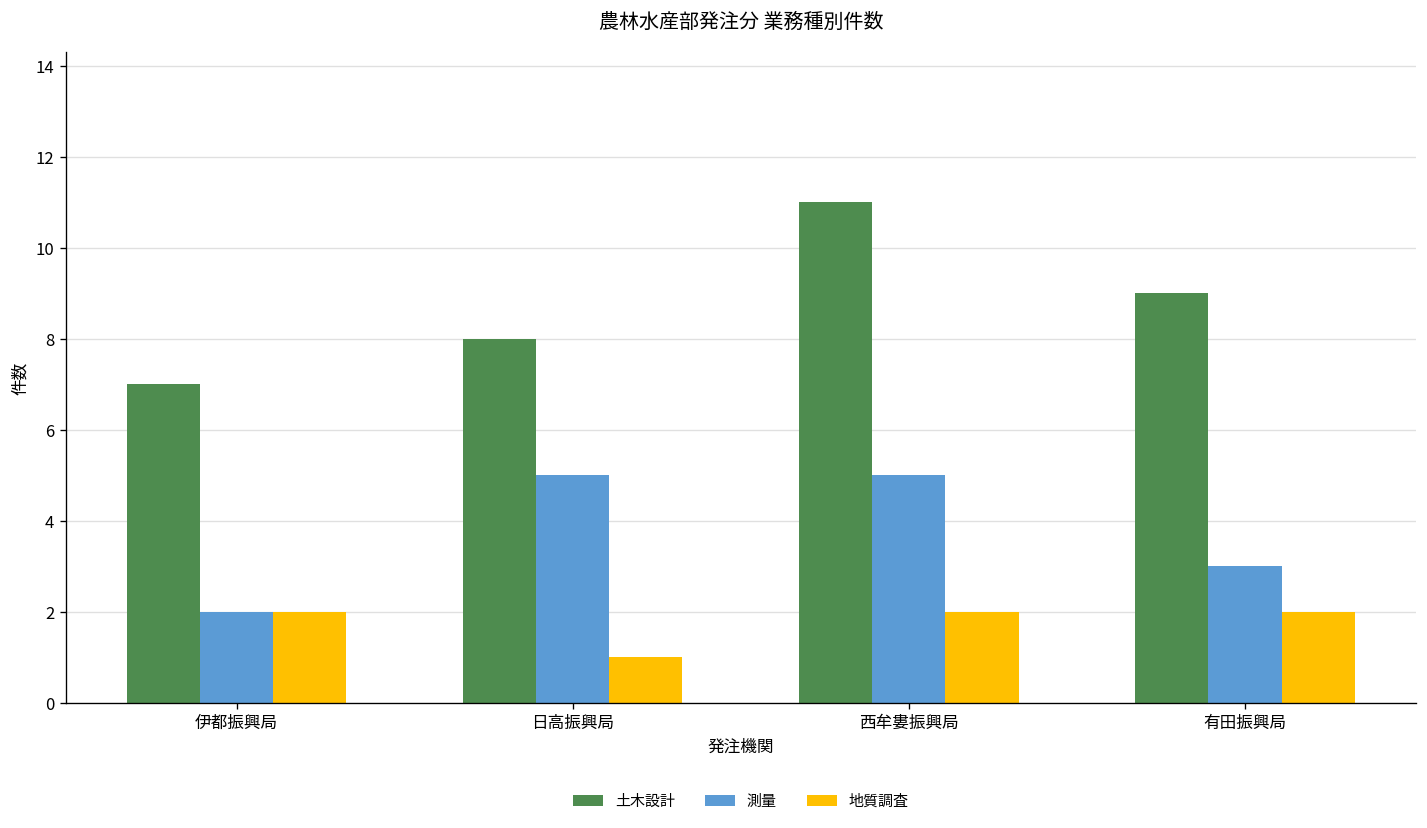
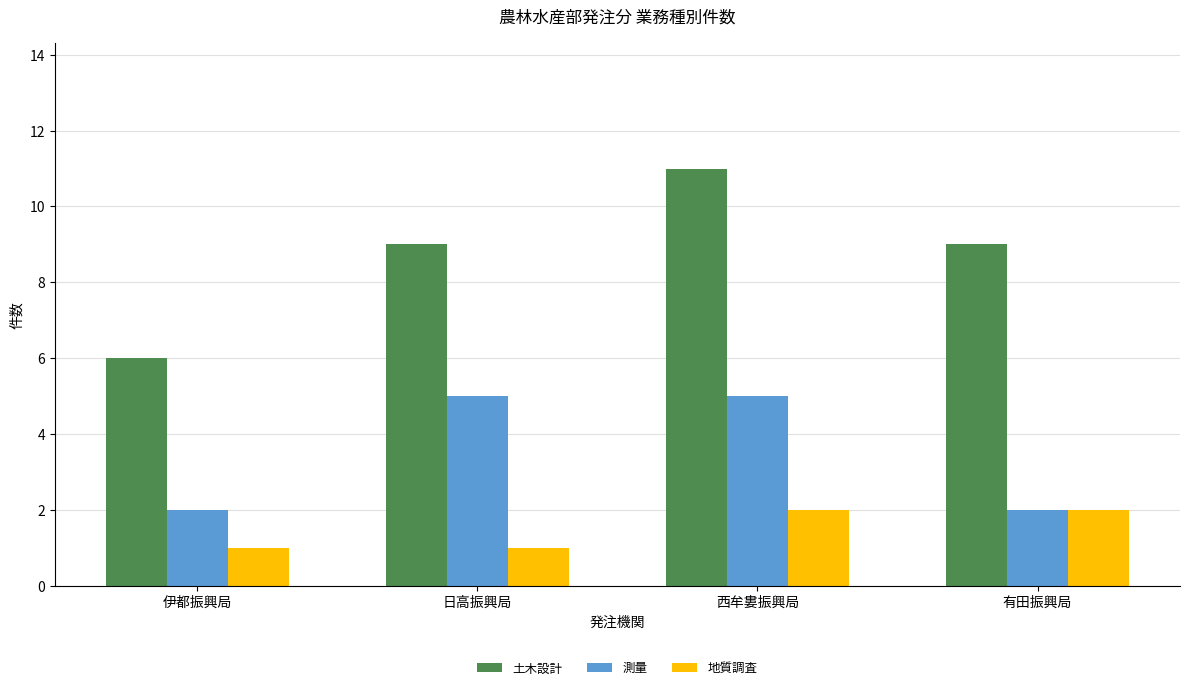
土木設計, 伊都振興局: 7 -> 6
地質調査, 伊都振興局: 2 -> 1
土木設計, 日高振興局: 8 -> 9
測量, 有田振興局: 3 -> 2
